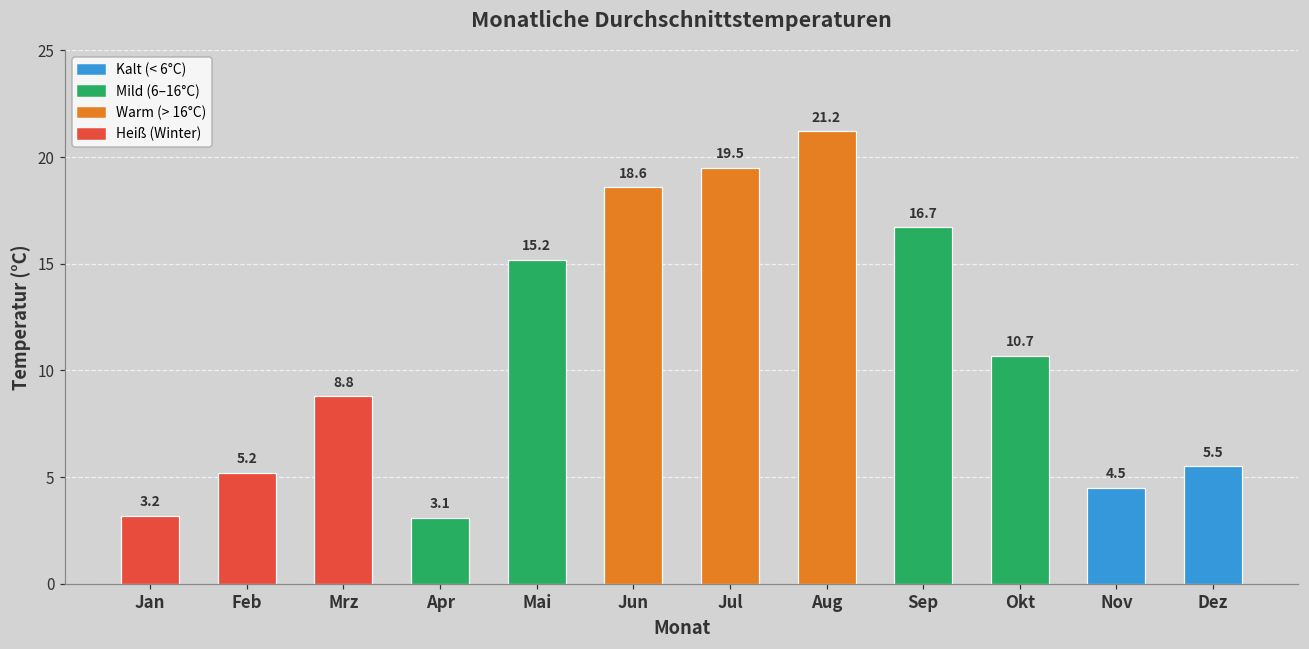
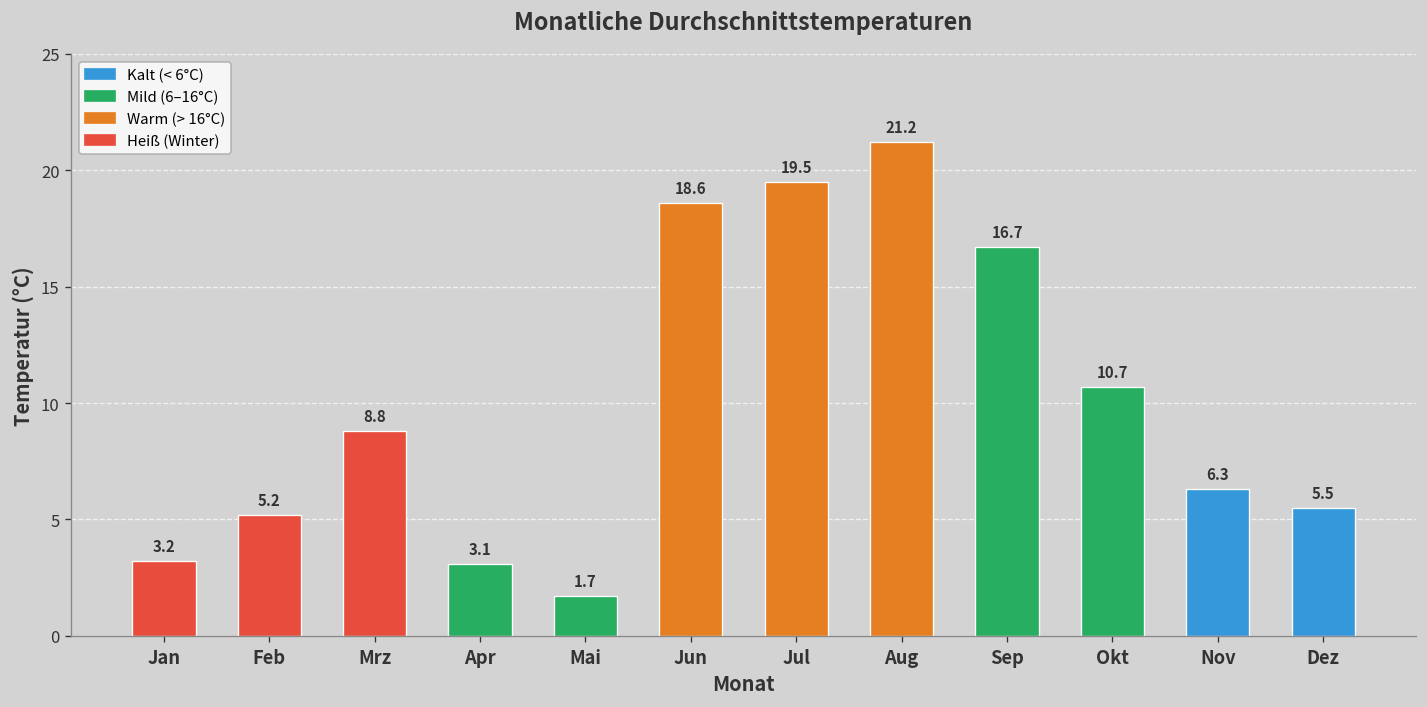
Mai: 15.2 -> 1.7
Nov: 4.5 -> 6.3
